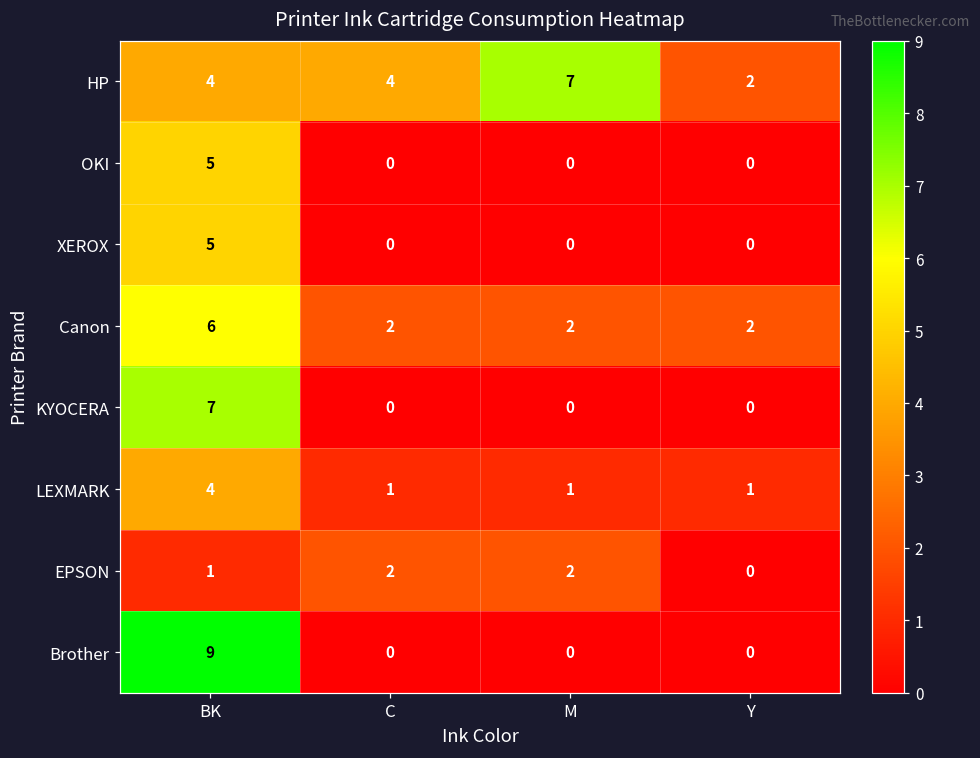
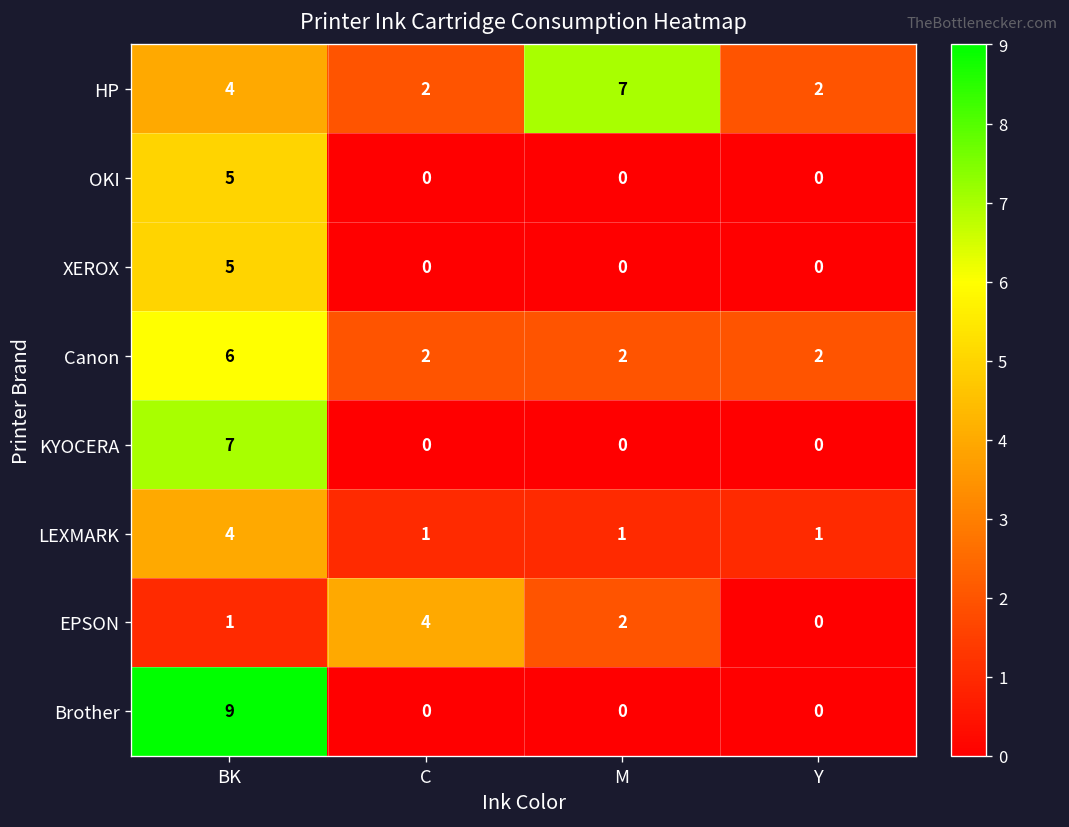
HP, C: 4 -> 2
EPSON, C: 2 -> 4
